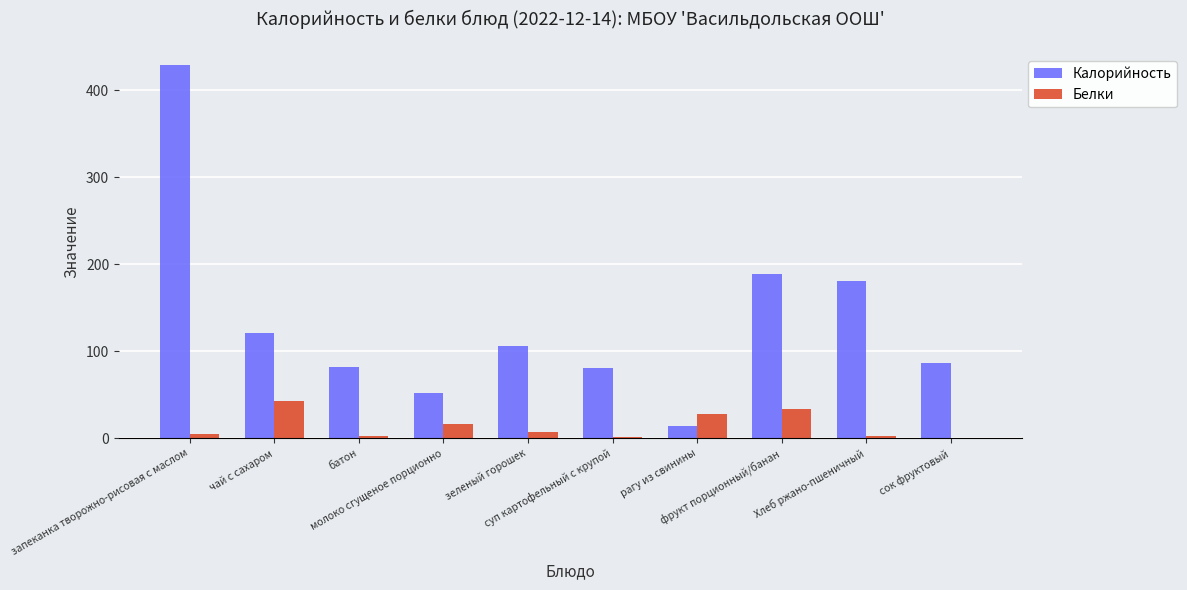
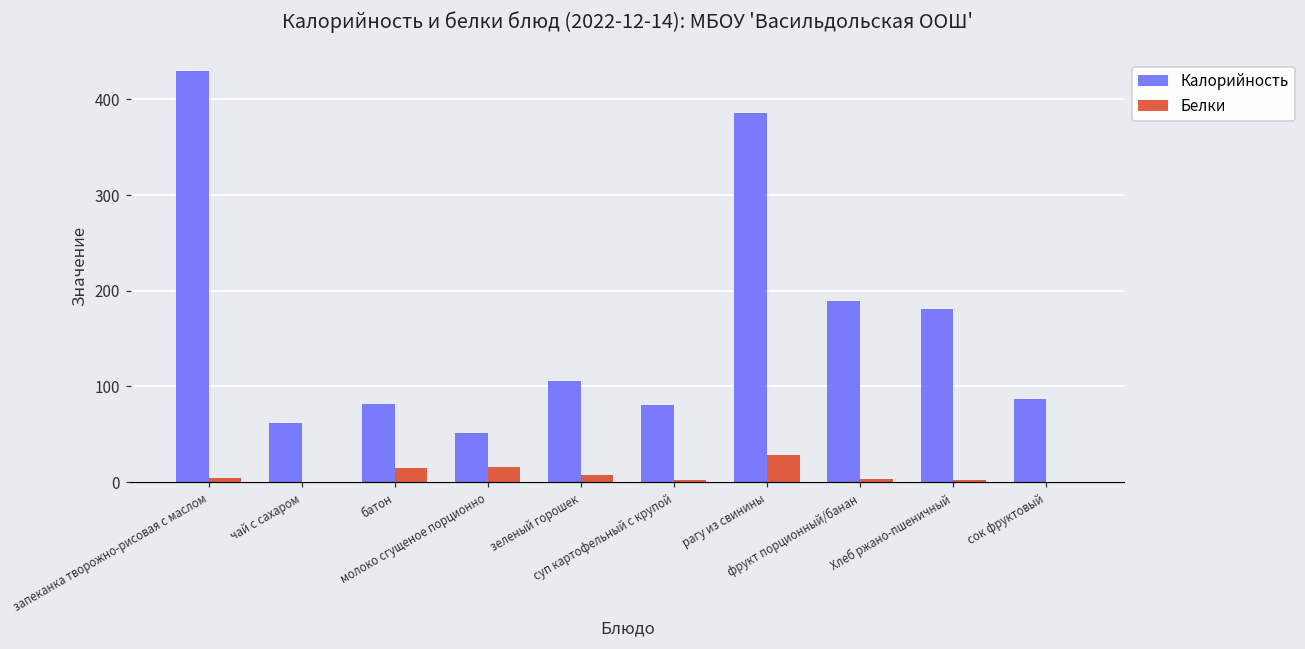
Калорийность, чай с сахаром: 120 -> 60
Белки, чай с сахаром: 40 -> 0
Белки, батон: 0 -> 10
Калорийность, рагу из свинины: 10 -> 390
Белки, фрукт порционный/банан: 30 -> 0
